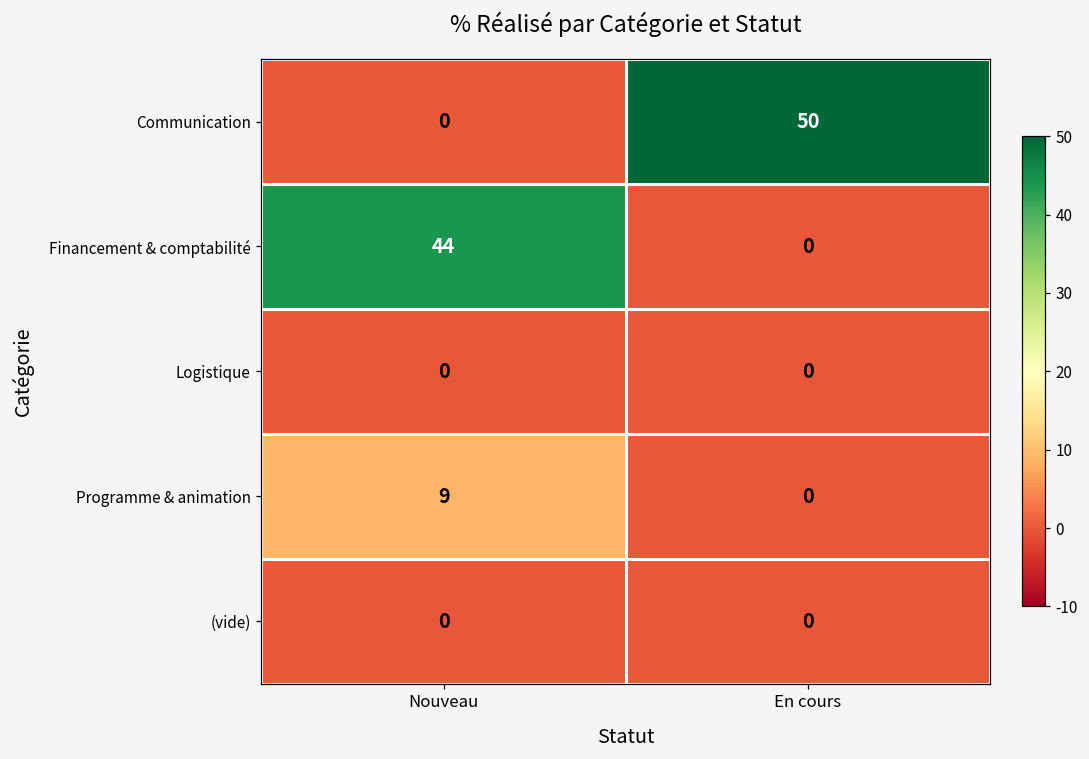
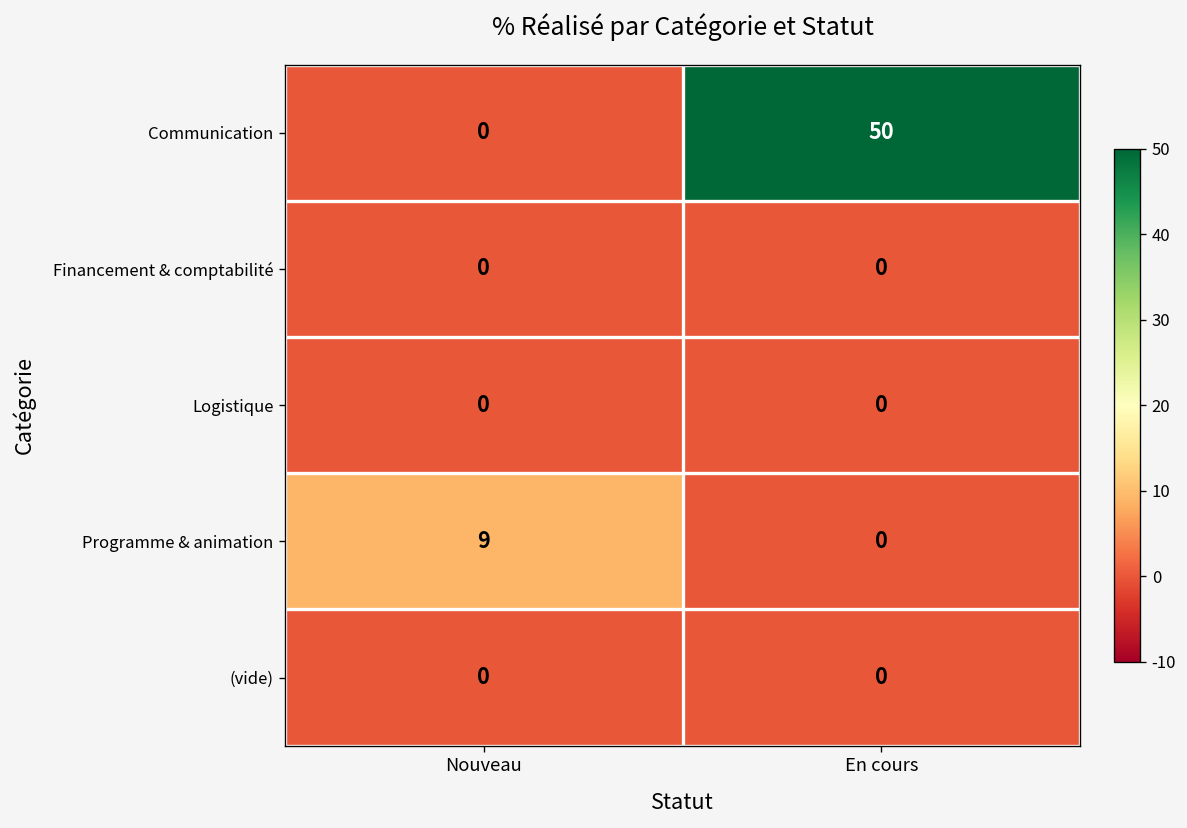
Financement & comptabilité, Nouveau: 44 -> 0
